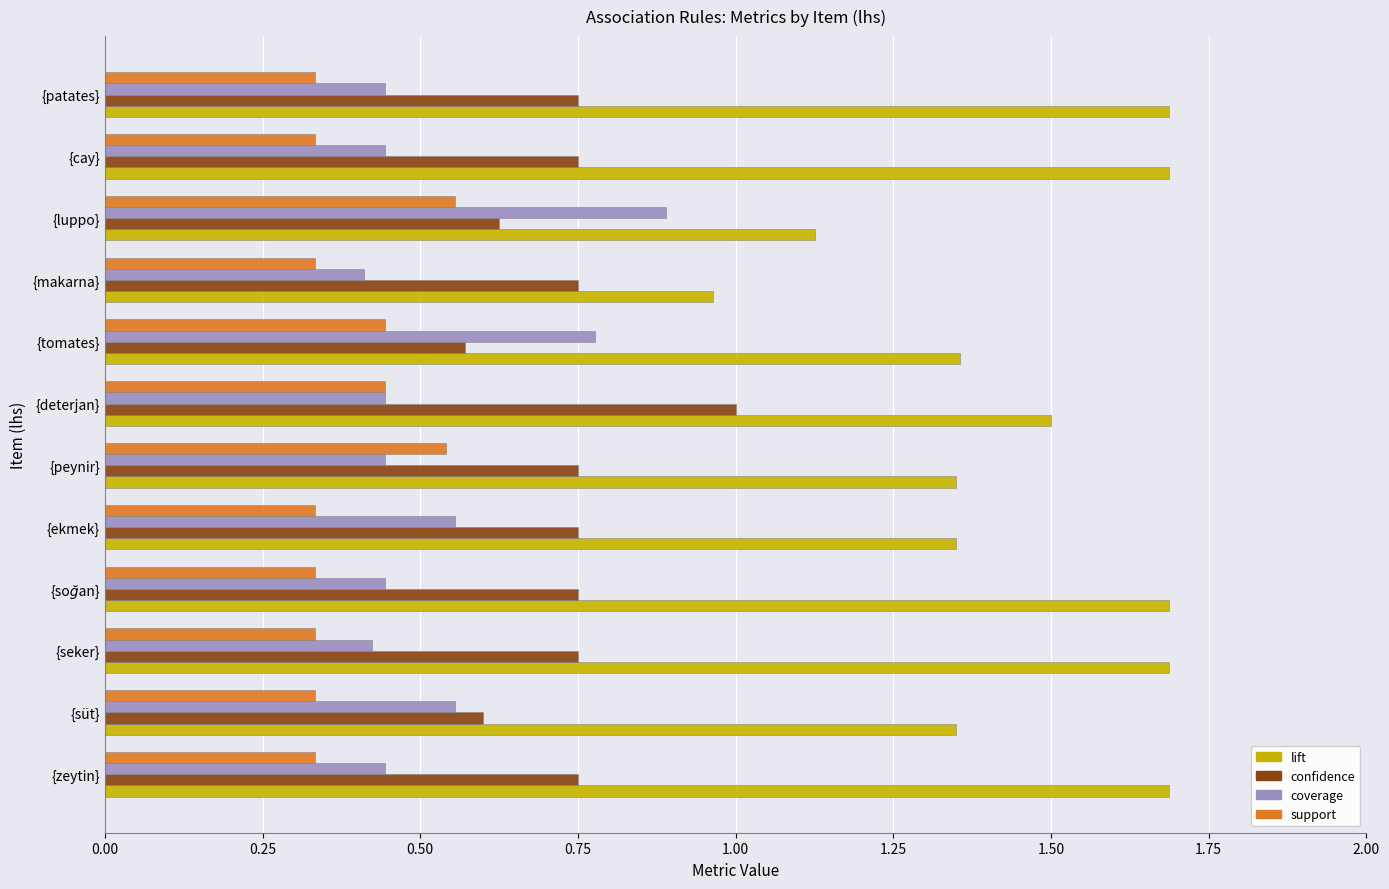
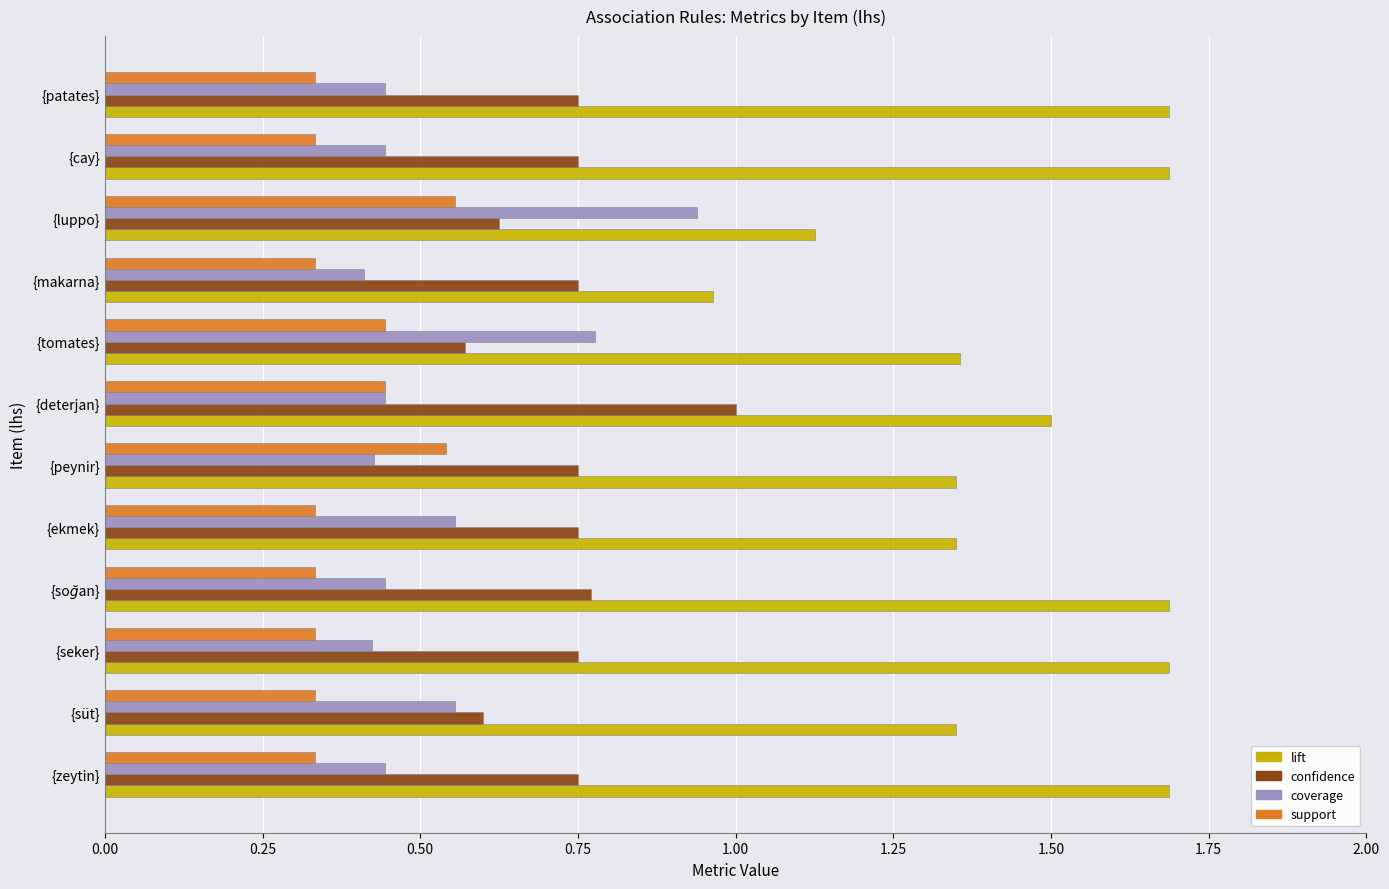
coverage, {luppo}: 0.89 -> 0.94
coverage, {peynir}: 0.44 -> 0.43
confidence, {soğan}: 0.75 -> 0.77
